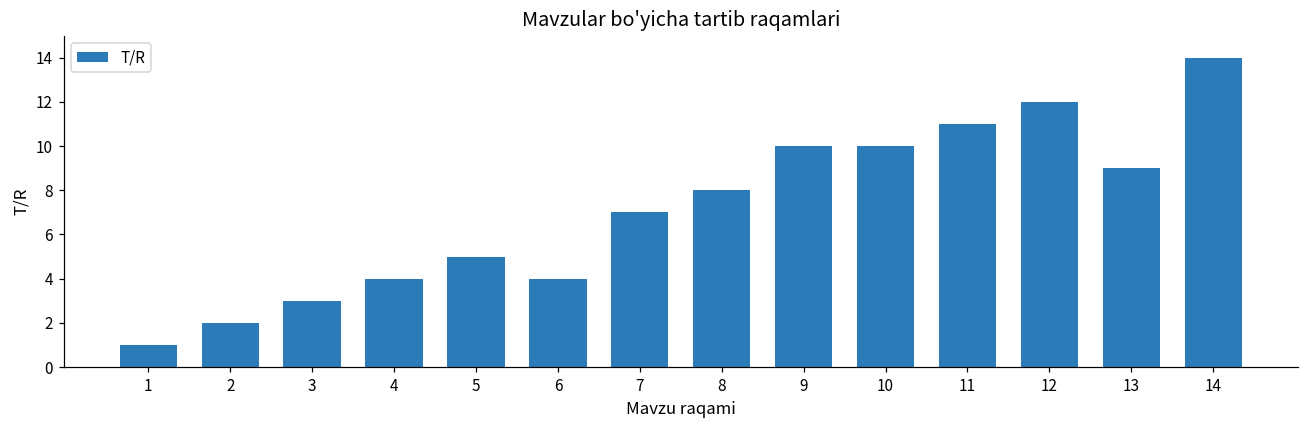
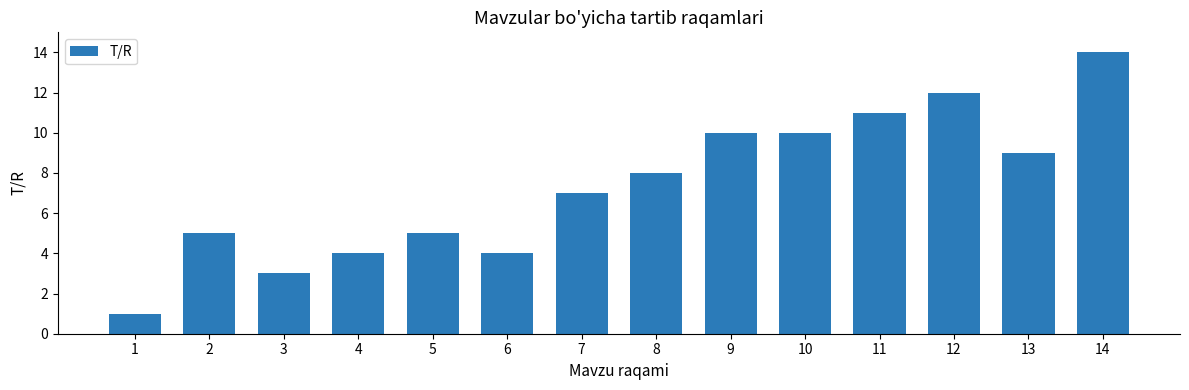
2: 2 -> 5
